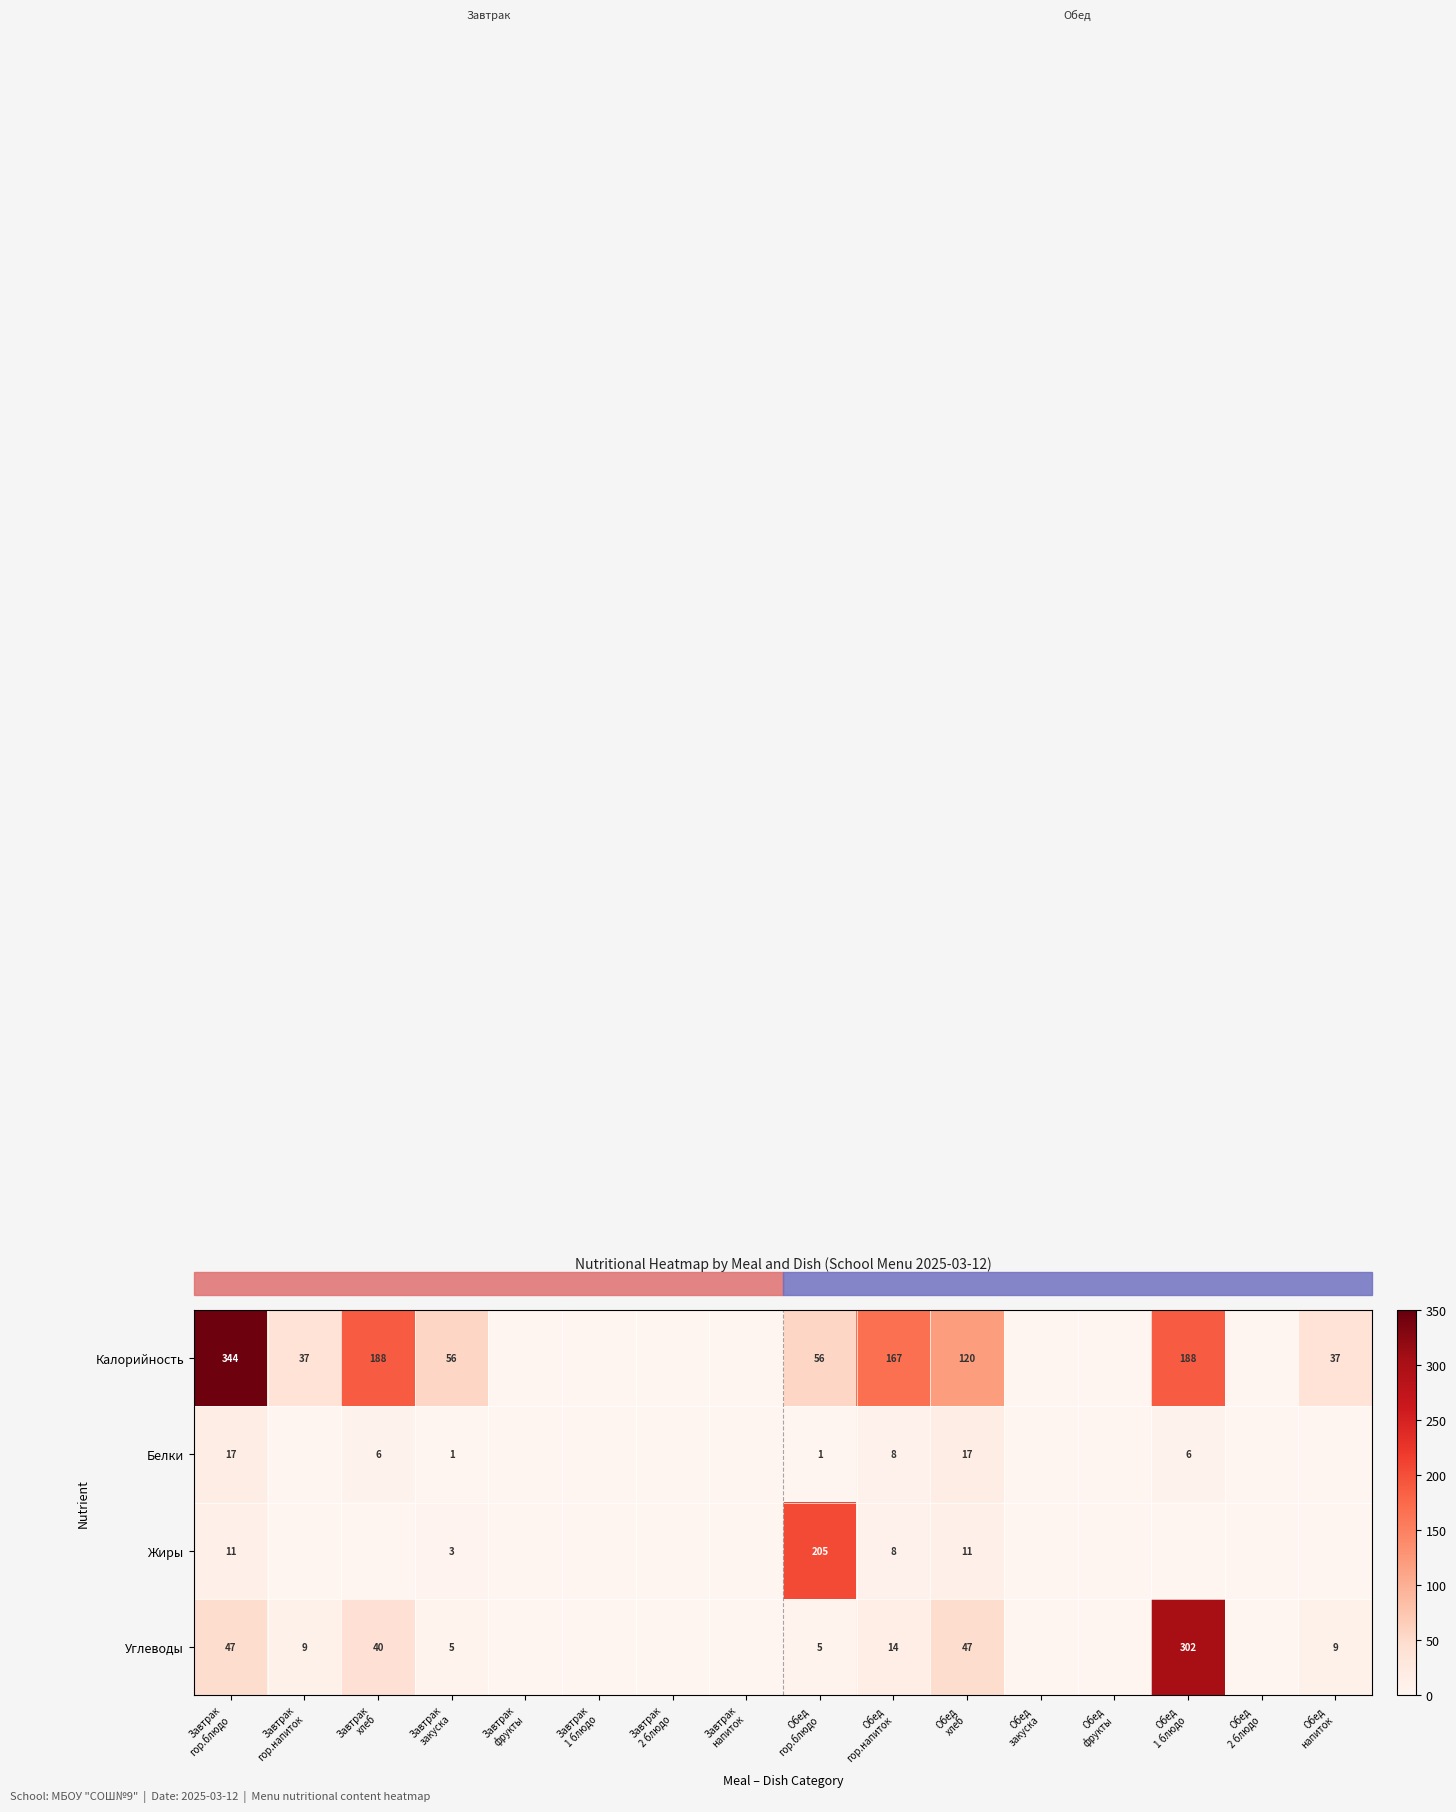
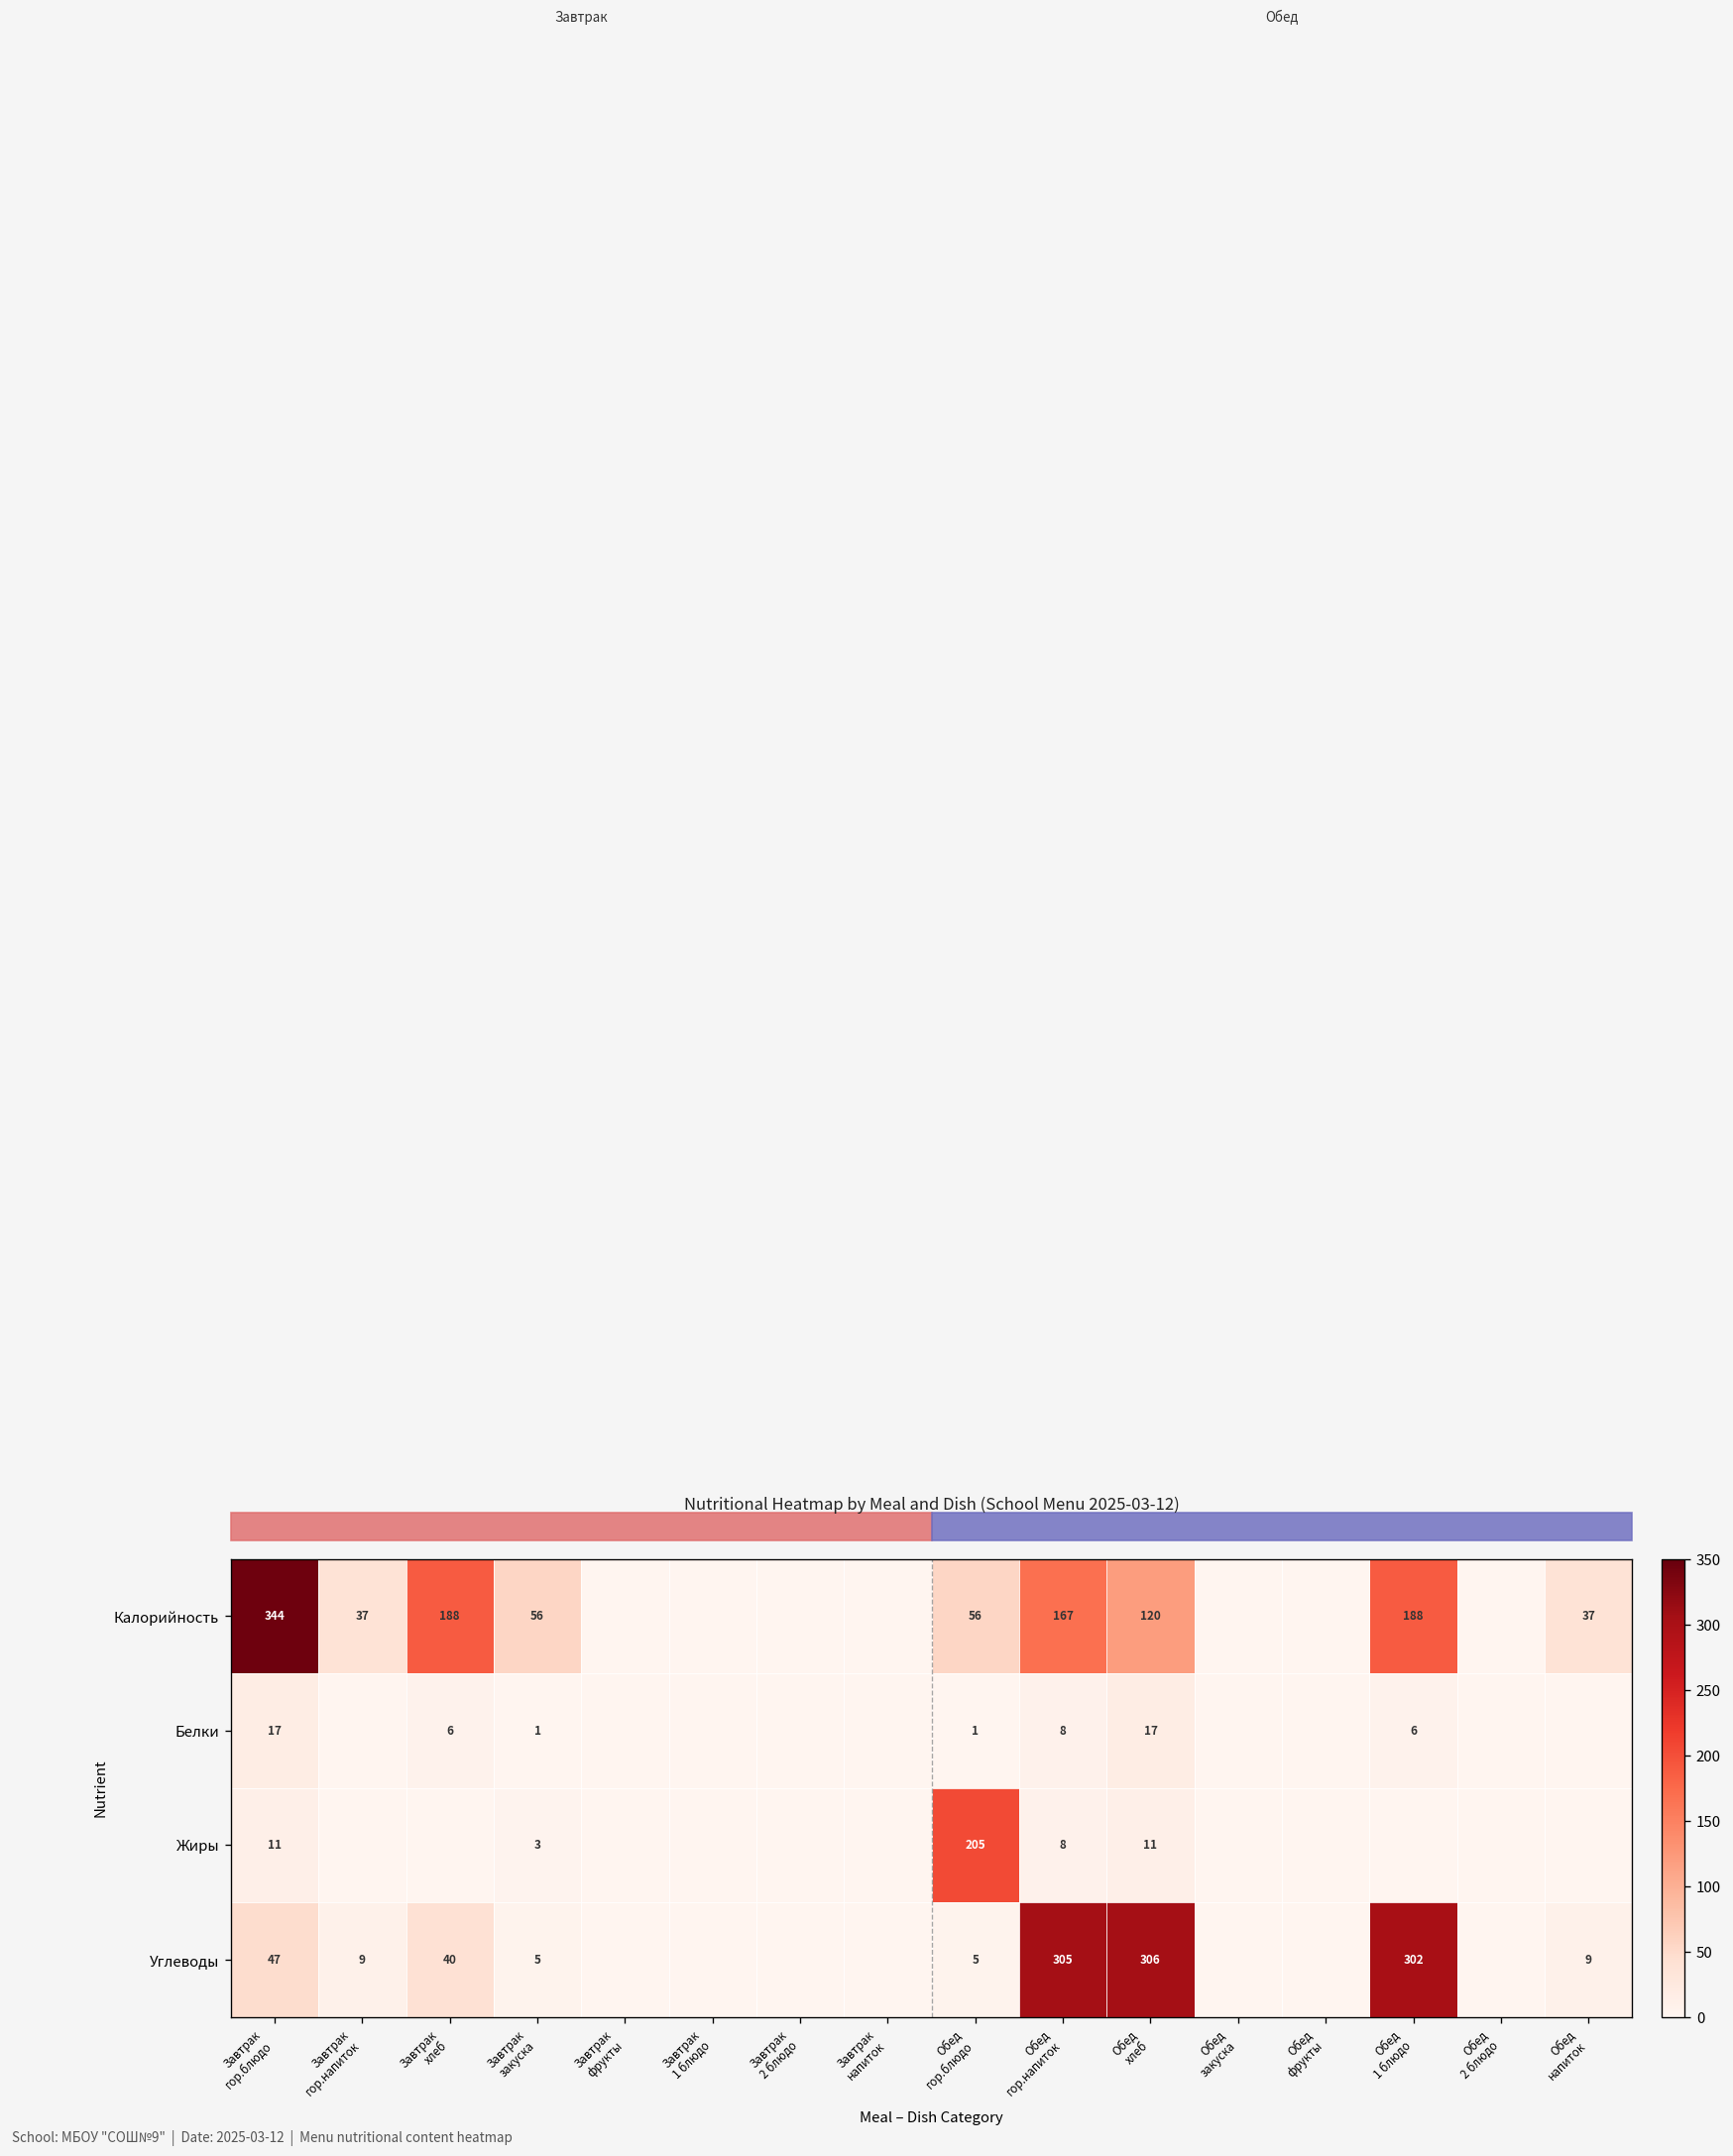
Углеводы, Обед гор.напиток: 14 -> 305
Углеводы, Обед хлеб: 47 -> 306
